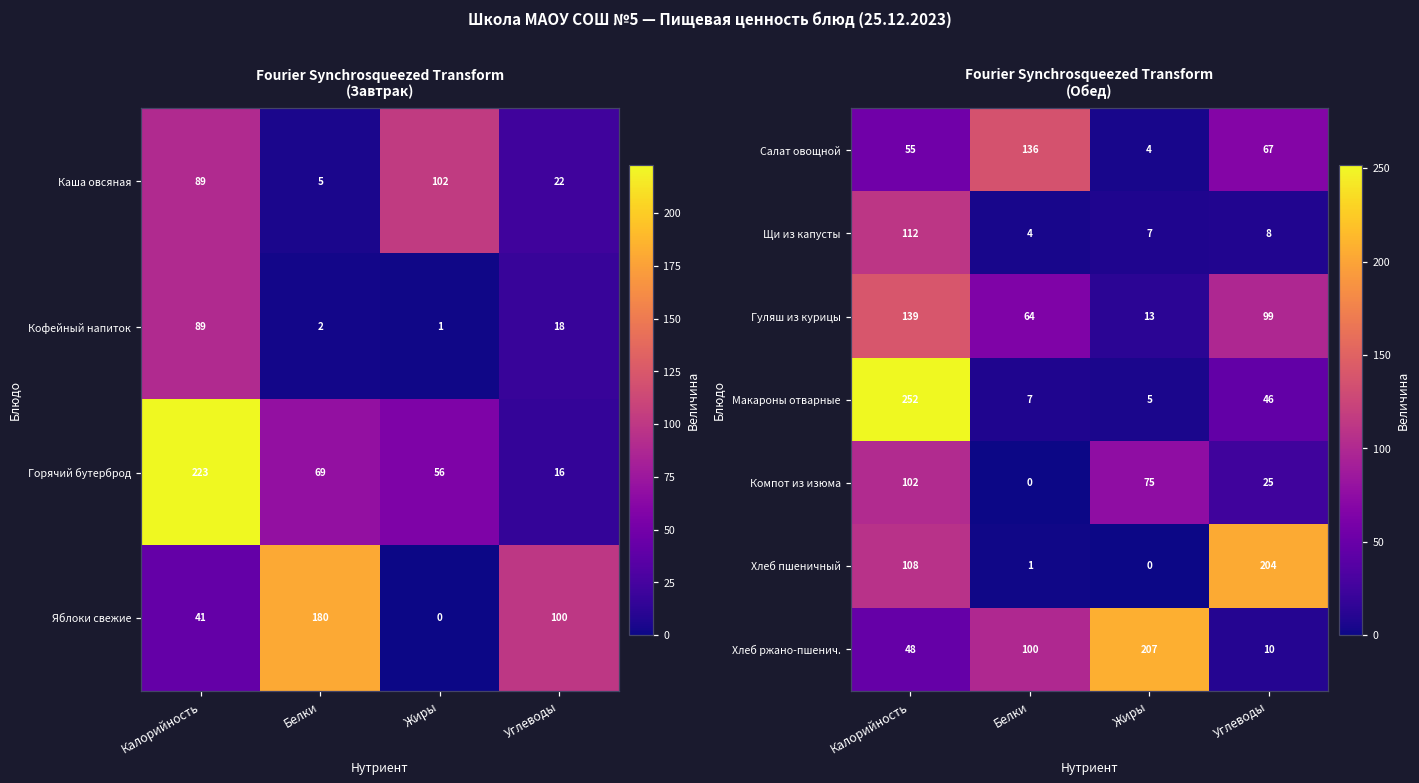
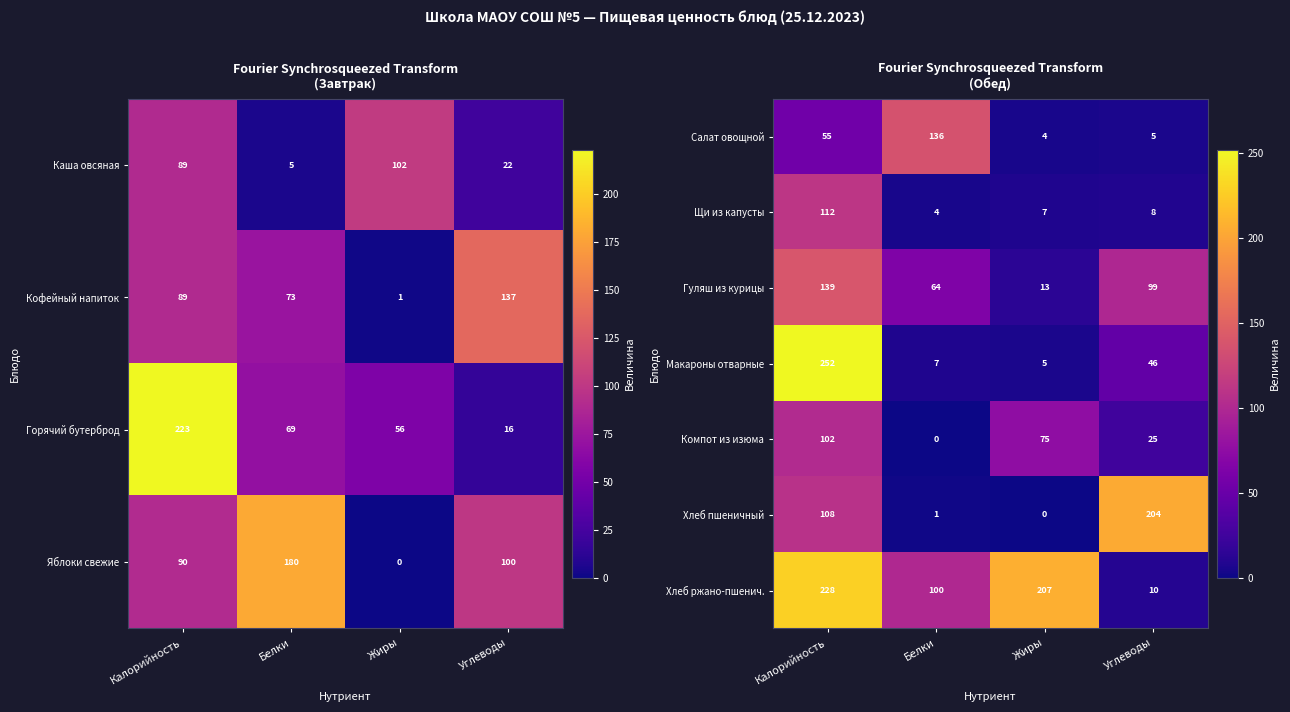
Fourier Synchrosqueezed Transform (Завтрак), Кофейный напиток, Белки: 2 -> 73
Fourier Synchrosqueezed Transform (Завтрак), Кофейный напиток, Углеводы: 18 -> 137
Fourier Synchrosqueezed Transform (Завтрак), Яблоки свежие, Калорийность: 41 -> 90
Fourier Synchrosqueezed Transform (Обед), Салат овощной, Углеводы: 67 -> 5
Fourier Synchrosqueezed Transform (Обед), Хлеб ржано-пшенич., Калорийность: 48 -> 228
